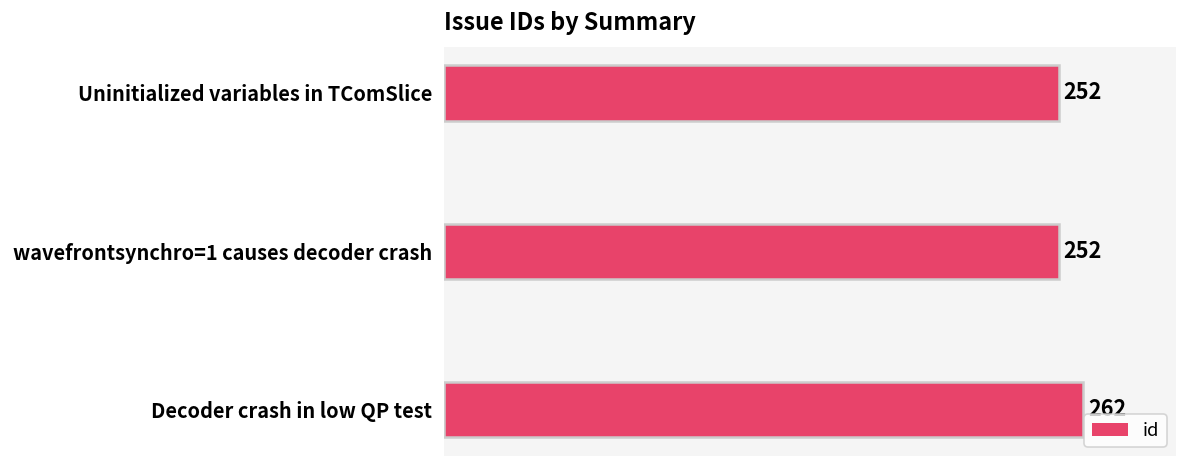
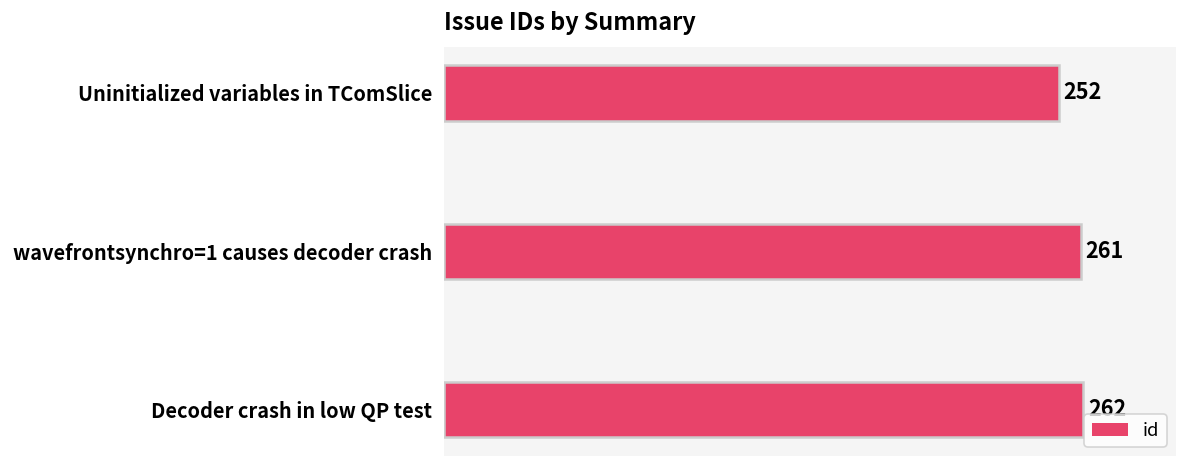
wavefrontsynchro=1 causes decoder crash: 252 -> 261
